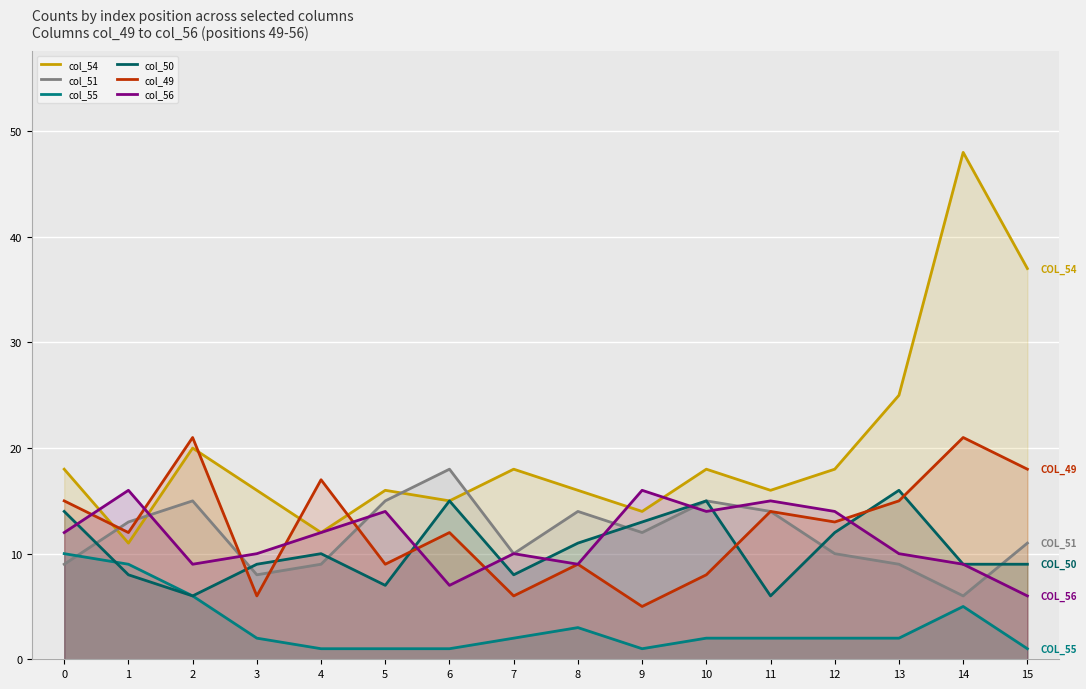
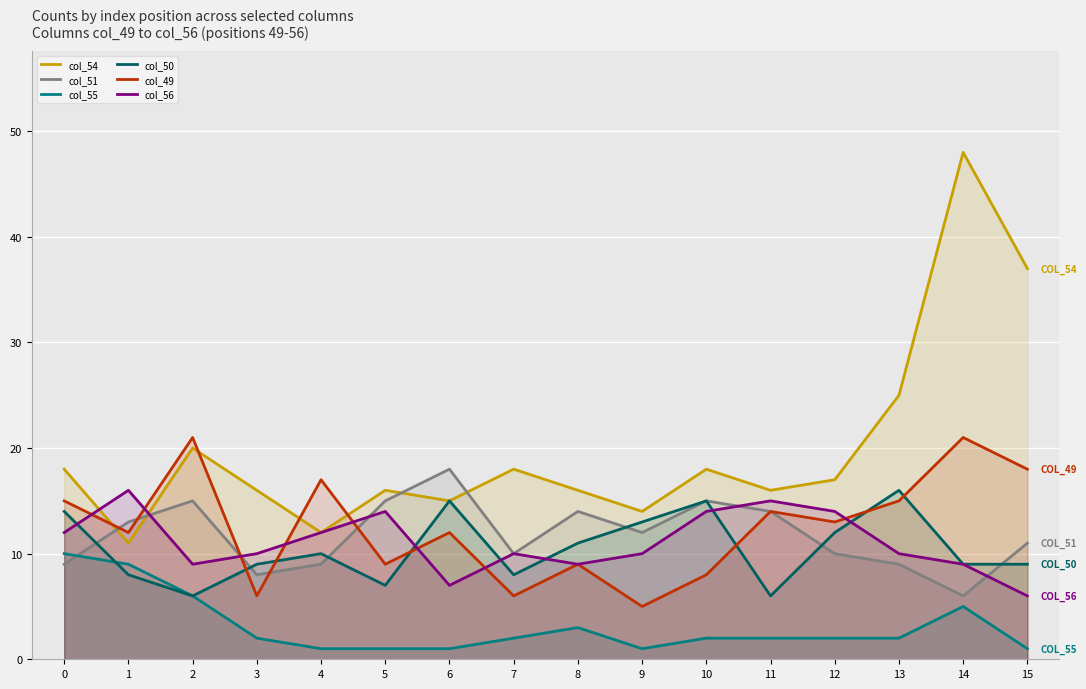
col_56, 9: 16 -> 10
col_54, 12: 18 -> 17
